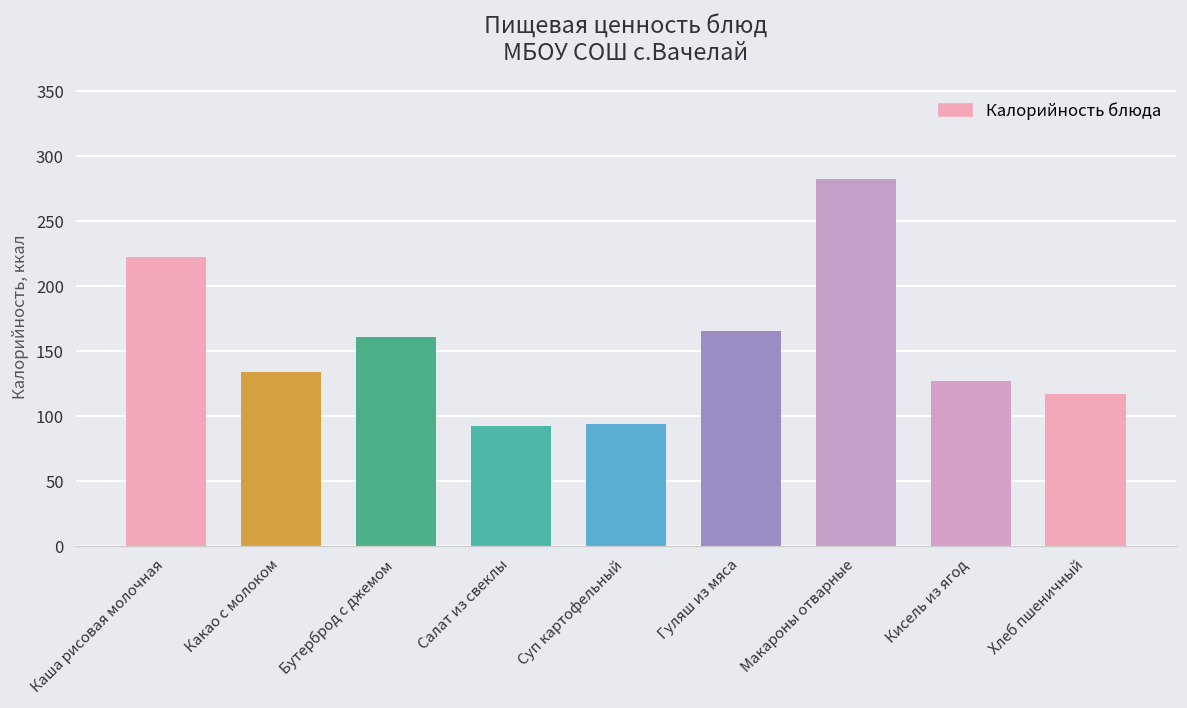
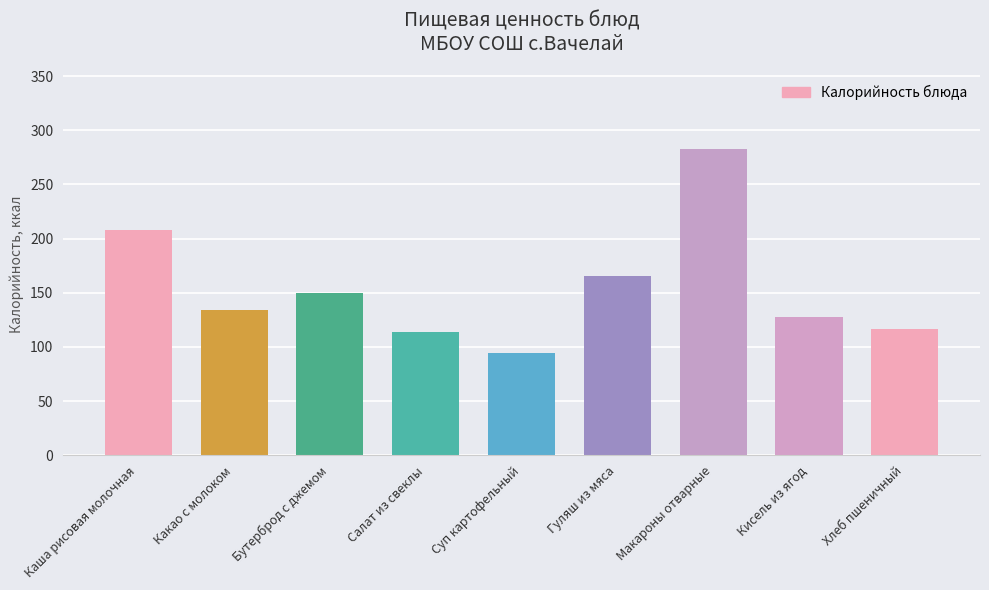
Каша рисовая молочная: 223 -> 208
Бутерброд с джемом: 161 -> 150
Салат из свеклы: 93 -> 113
